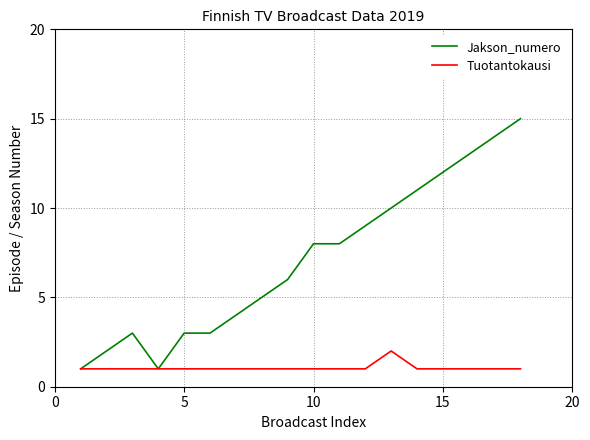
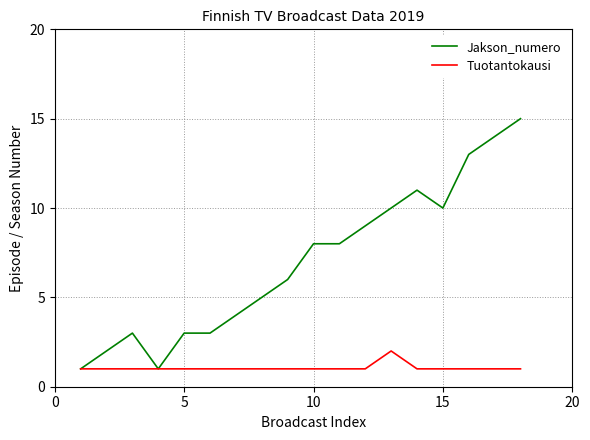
Jakson_numero, 15: 12 -> 10
